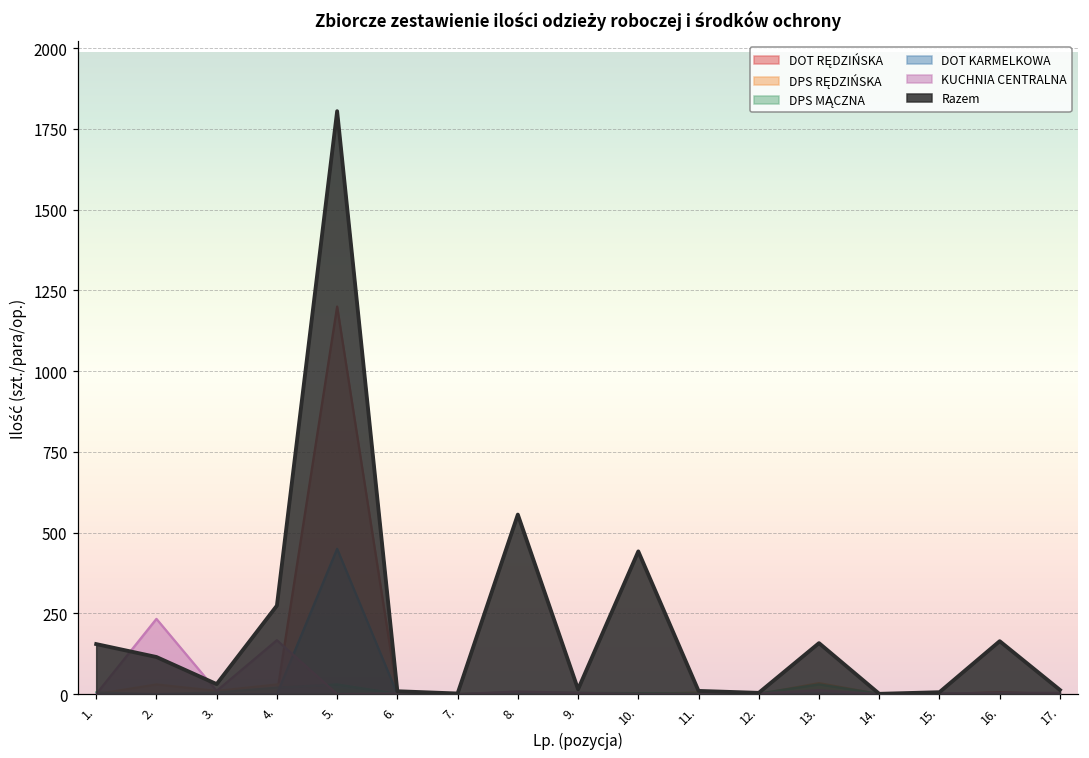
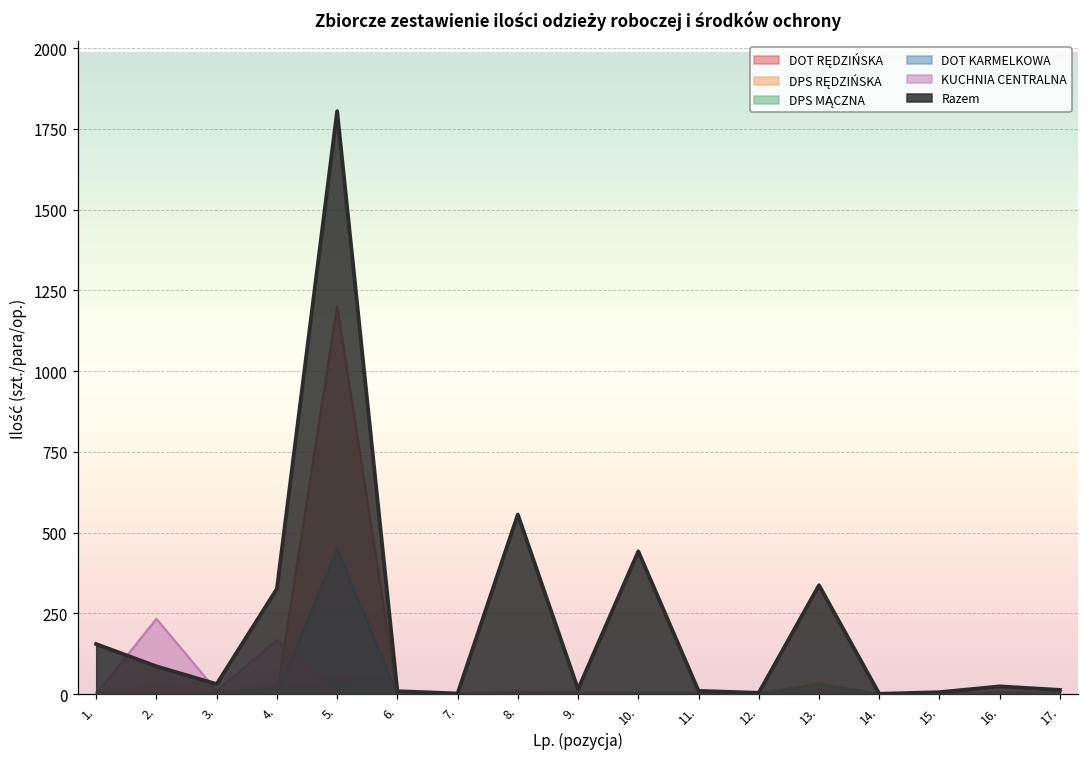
Razem, 2.: 120 -> 90
Razem, 4.: 270 -> 330
Razem, 13.: 160 -> 340
Razem, 16.: 160 -> 20
